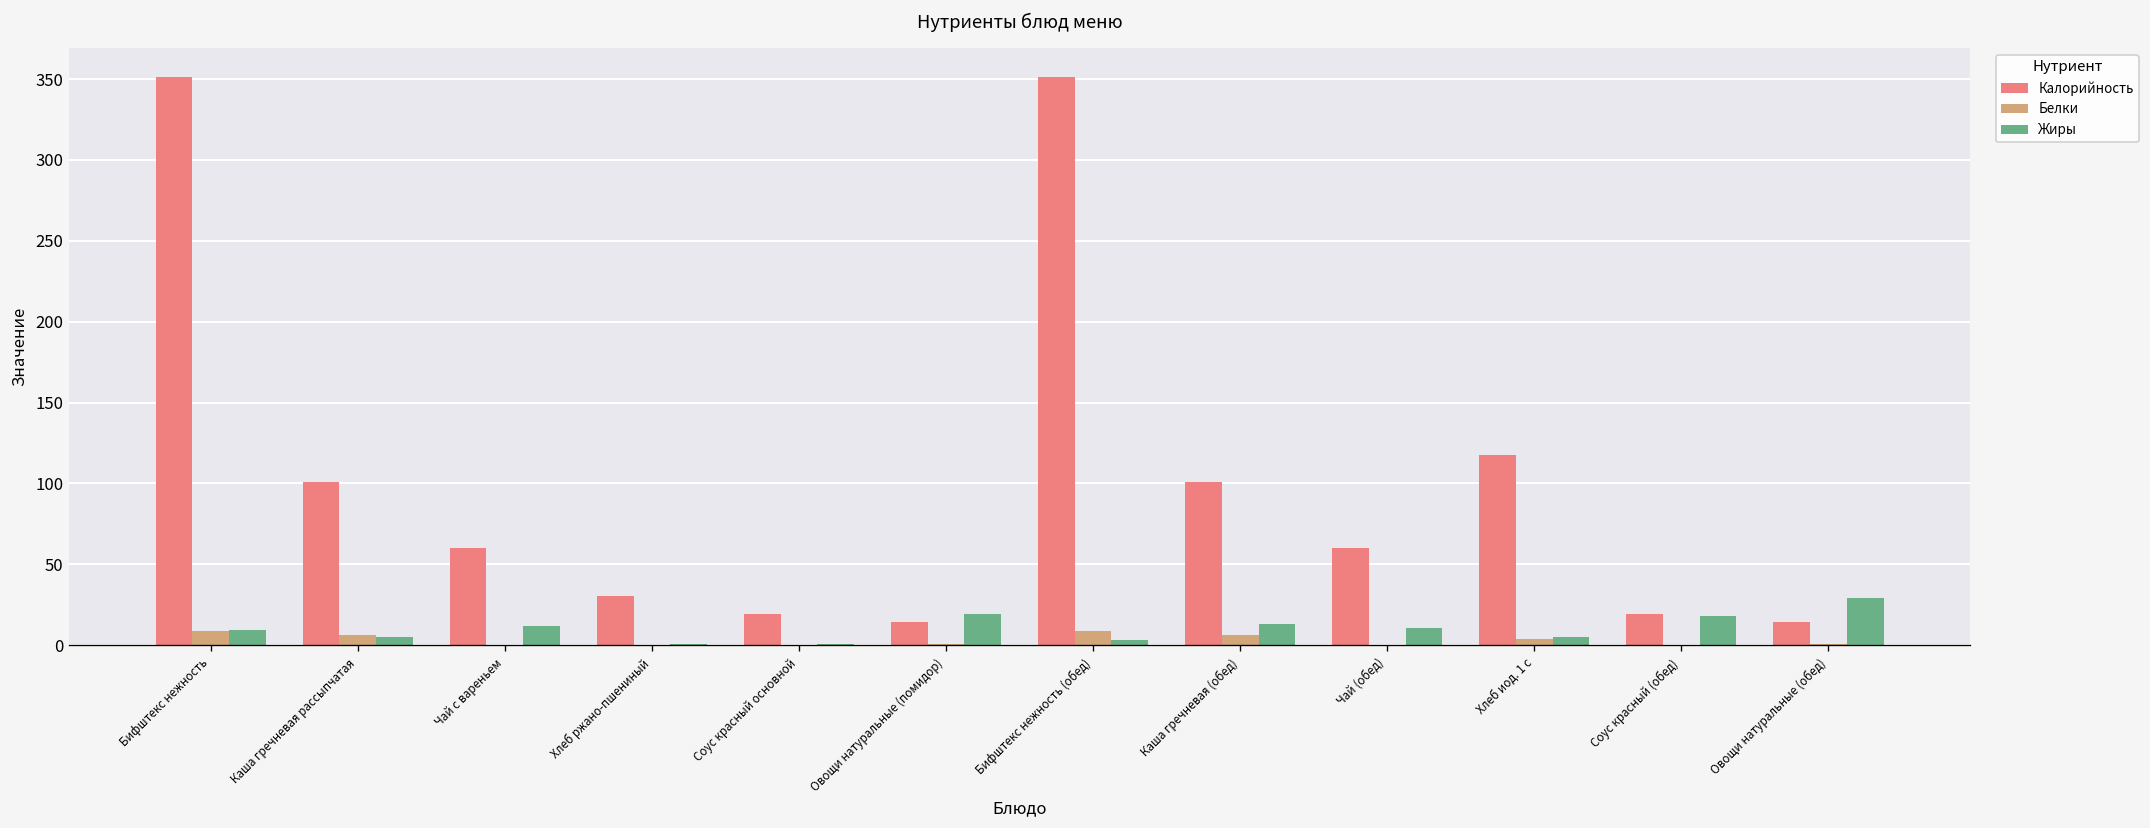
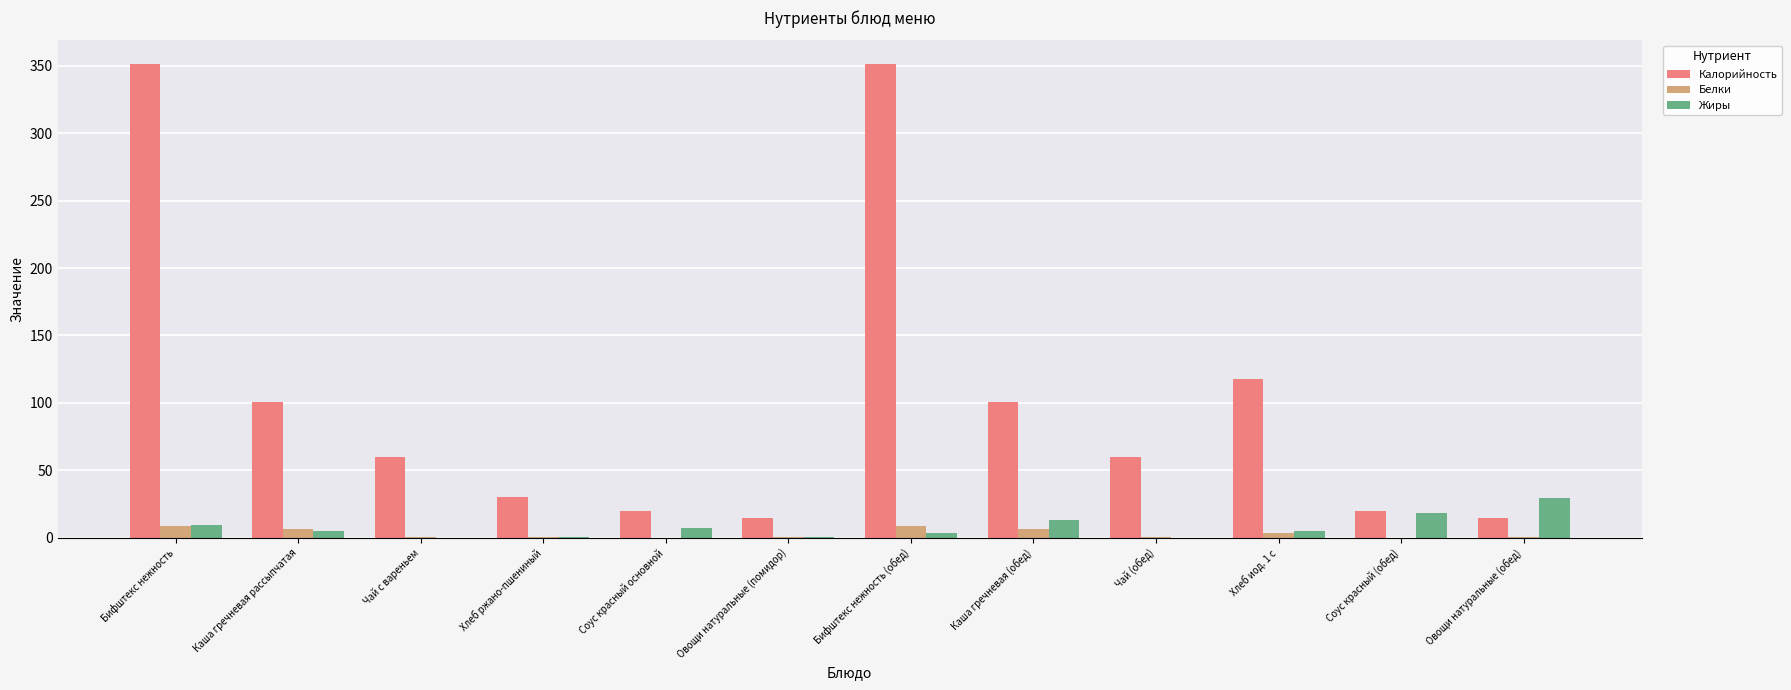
Жиры, Чай с вареньем: 12 -> 0
Жиры, Соус красный основной: 1 -> 7
Жиры, Овощи натуральные (помидор): 19 -> 0
Жиры, Чай (обед): 11 -> 0
